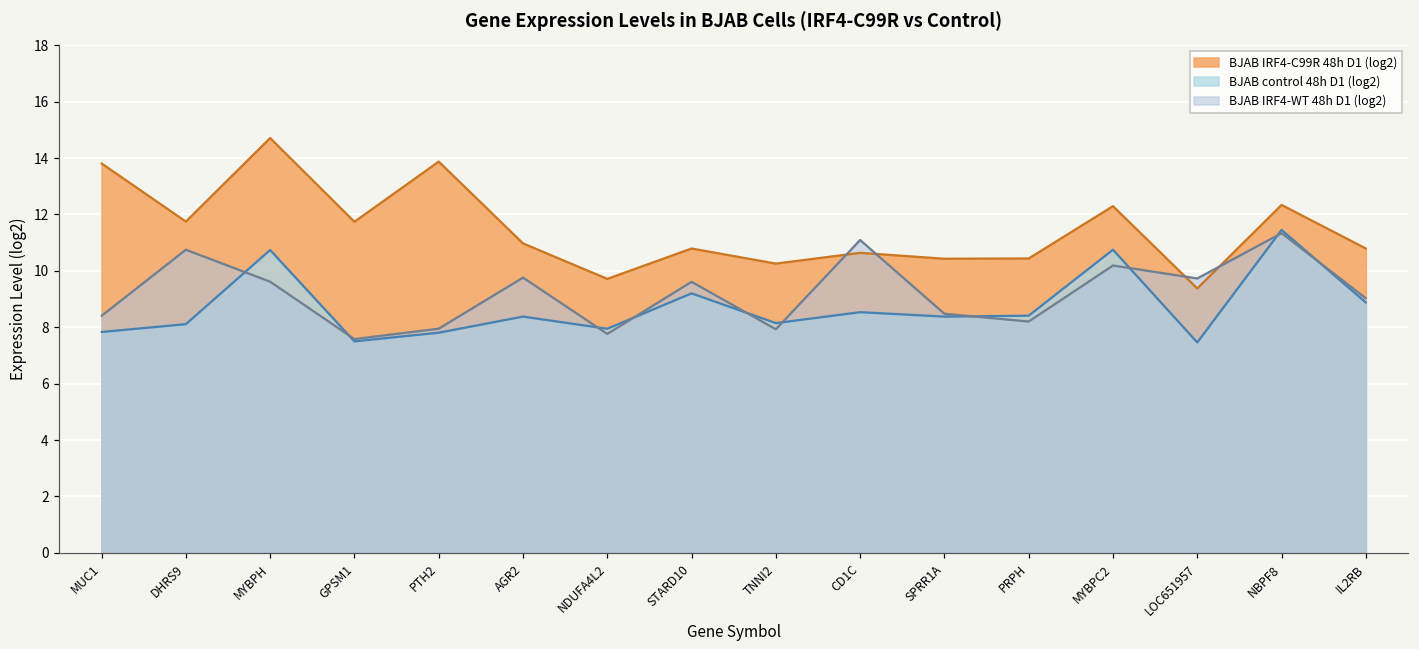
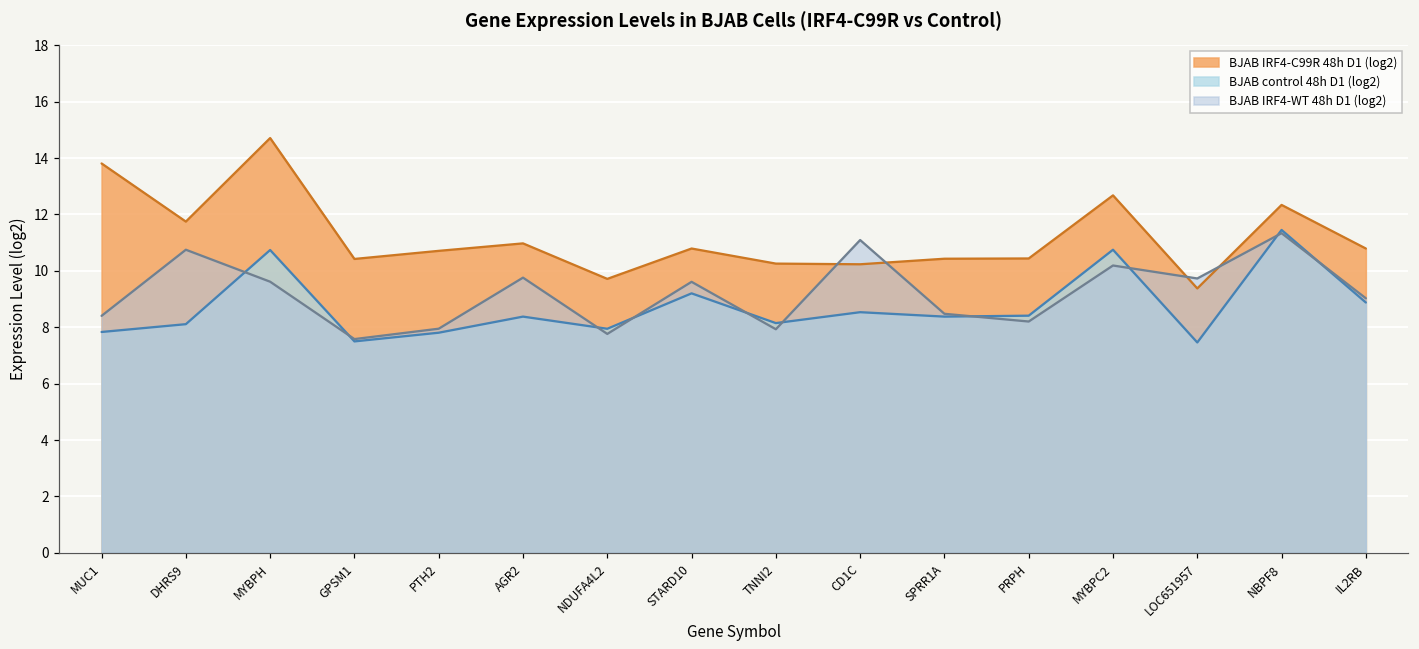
BJAB IRF4-C99R 48h D1 (log2), GPSM1: 11.7 -> 10.4
BJAB IRF4-C99R 48h D1 (log2), PTH2: 13.9 -> 10.7
BJAB IRF4-C99R 48h D1 (log2), CD1C: 10.6 -> 10.2
BJAB IRF4-C99R 48h D1 (log2), MYBPC2: 12.3 -> 12.7
